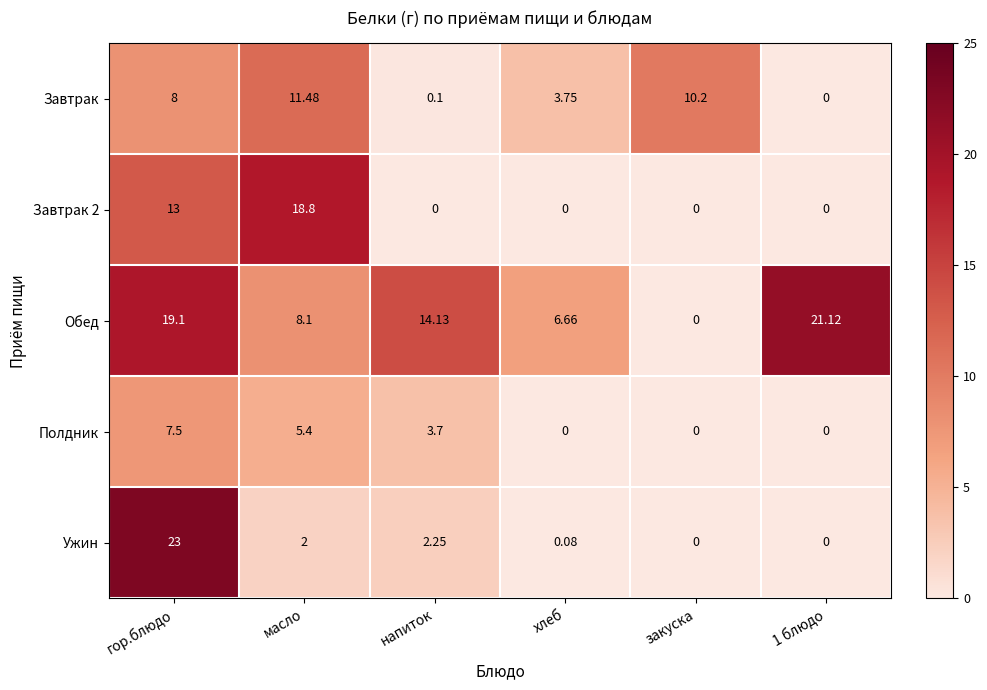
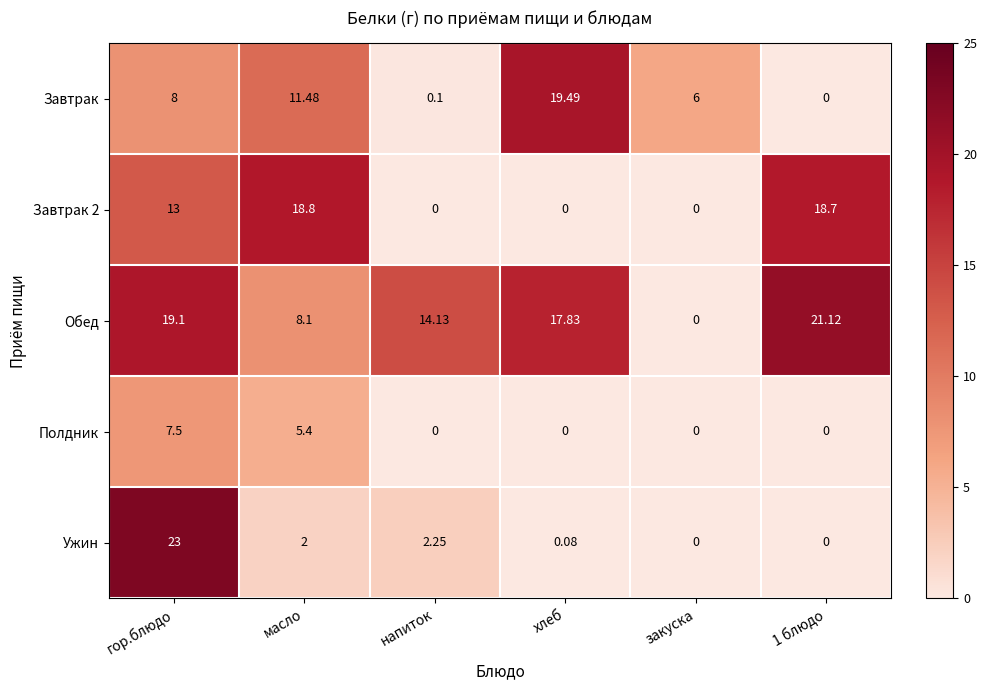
Завтрак, хлеб: 3.75 -> 19.49
Завтрак, закуска: 10.2 -> 6
Завтрак 2, 1 блюдо: 0 -> 18.7
Обед, хлеб: 6.66 -> 17.83
Полдник, напиток: 3.7 -> 0
